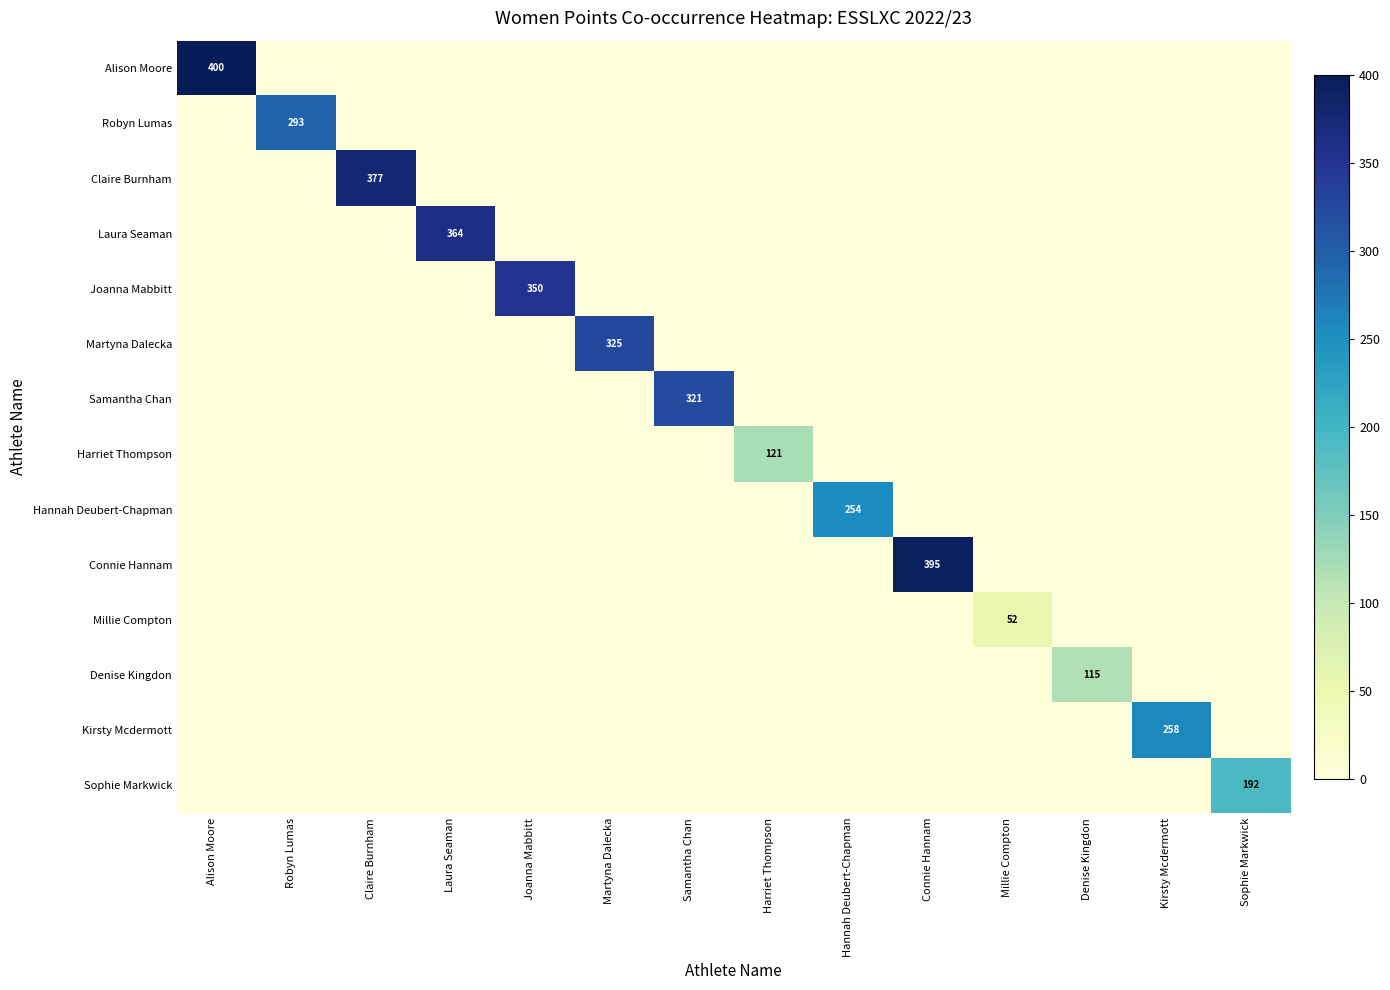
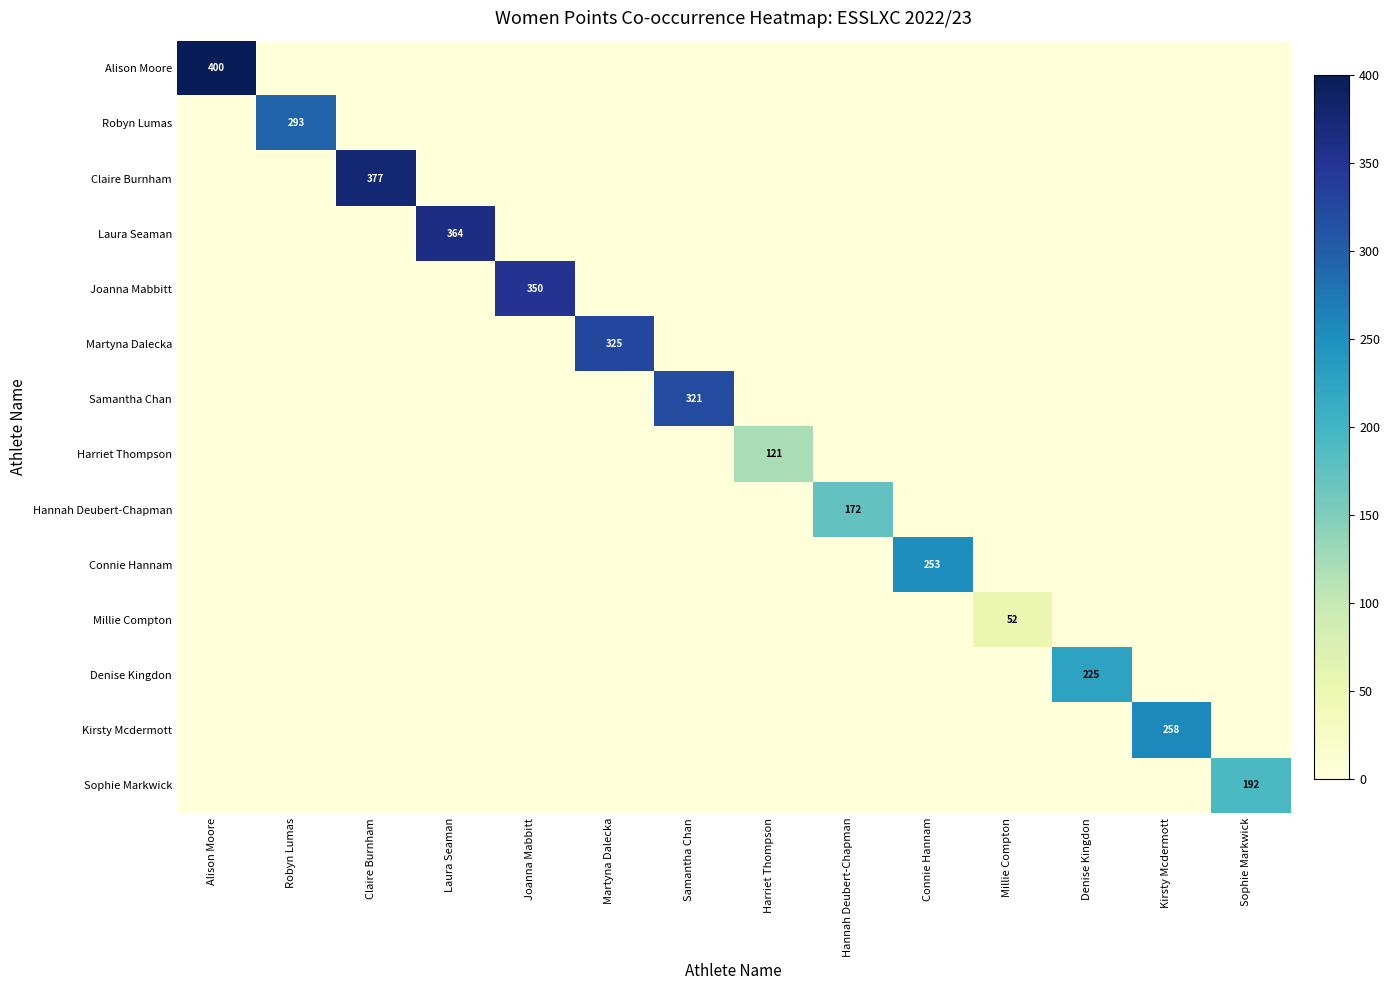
Hannah Deubert-Chapman, Hannah Deubert-Chapman: 254 -> 172
Connie Hannam, Connie Hannam: 395 -> 253
Denise Kingdon, Denise Kingdon: 115 -> 225
